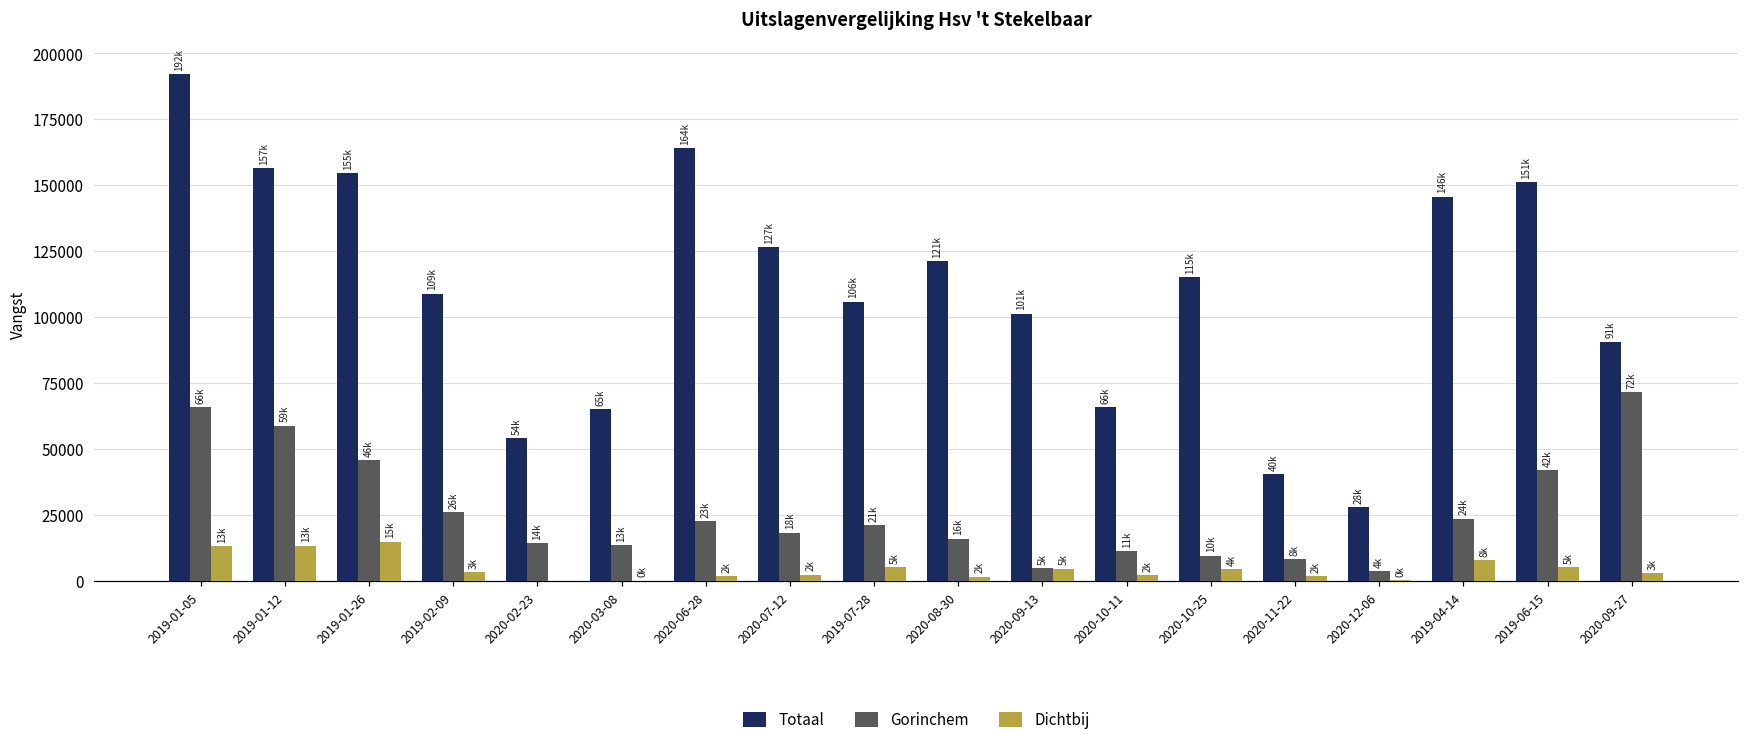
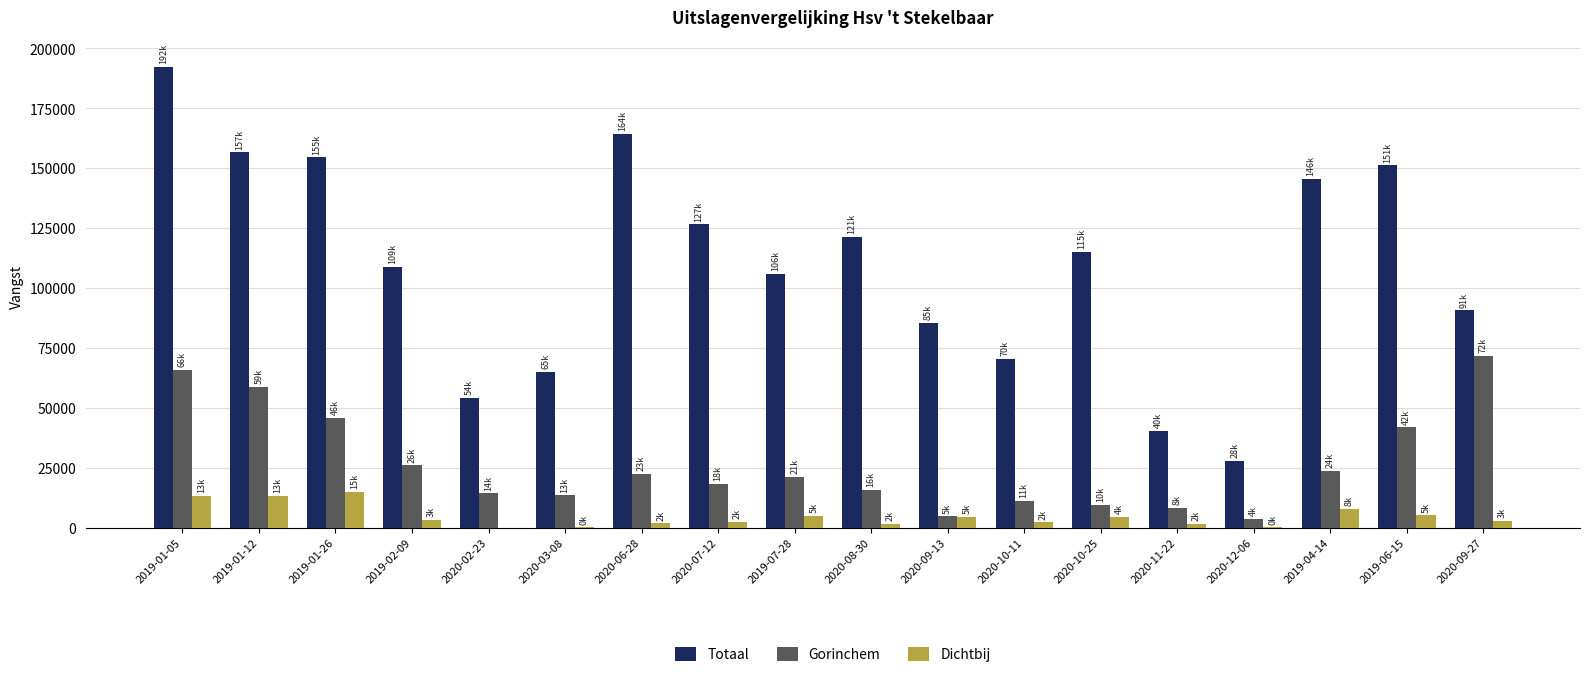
Totaal, 2020-09-13: 101k -> 85k
Totaal, 2020-10-11: 66k -> 70k
